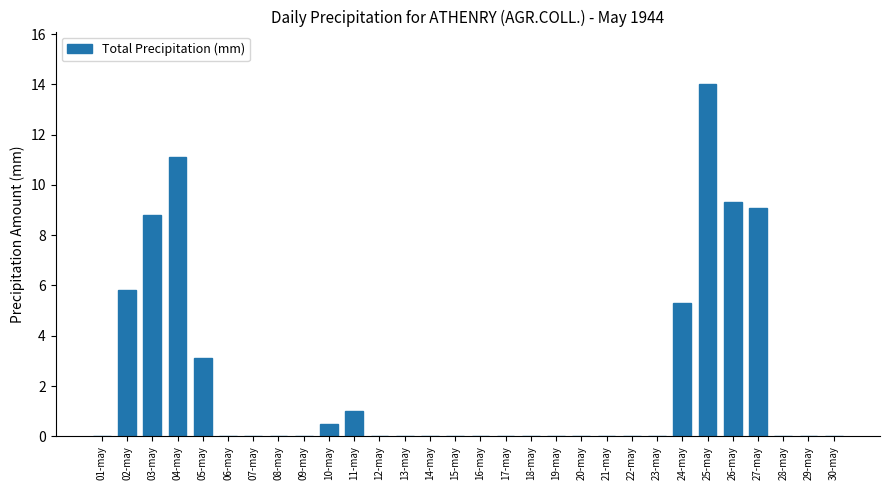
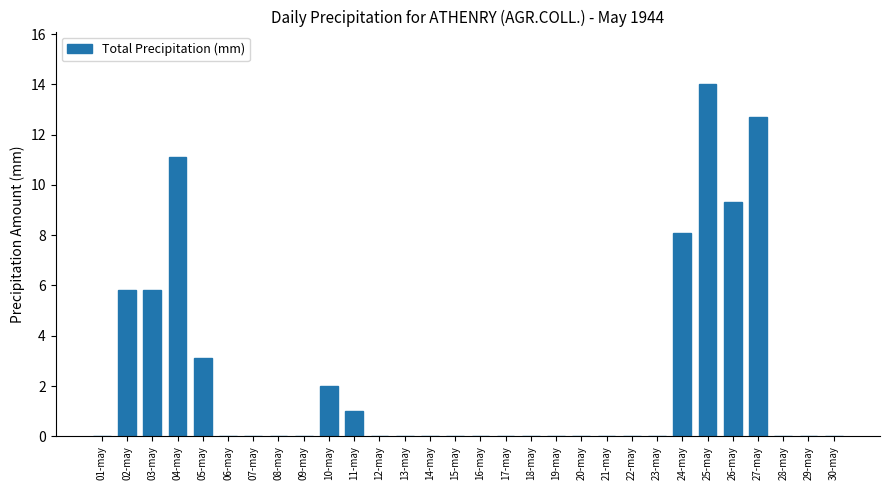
03-may: 8.8 -> 5.8
10-may: 0.5 -> 2.0
24-may: 5.3 -> 8.1
27-may: 9.1 -> 12.7
